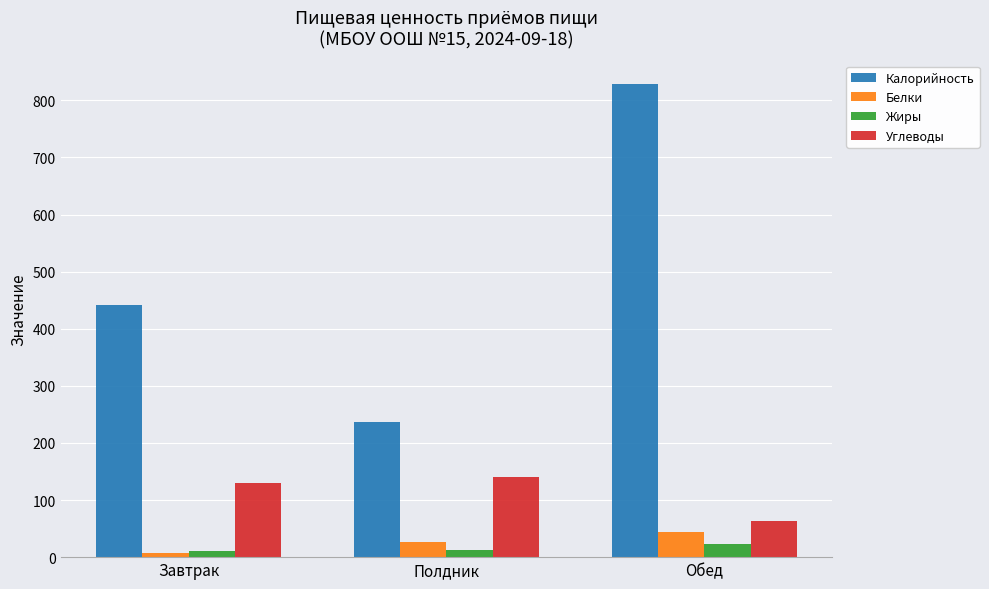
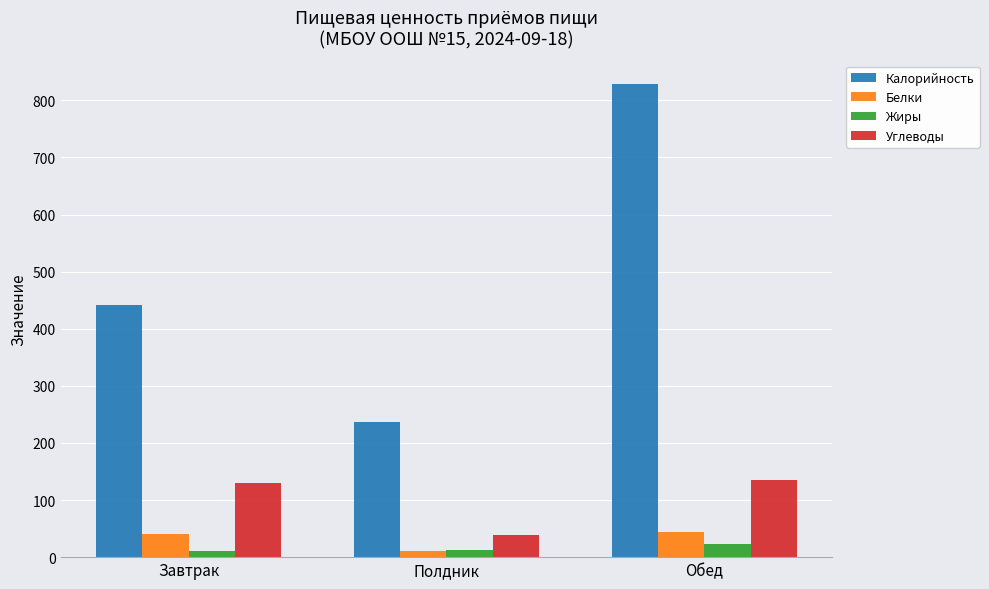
Белки, Завтрак: 10 -> 40
Белки, Полдник: 30 -> 10
Углеводы, Полдник: 140 -> 40
Углеводы, Обед: 60 -> 130
